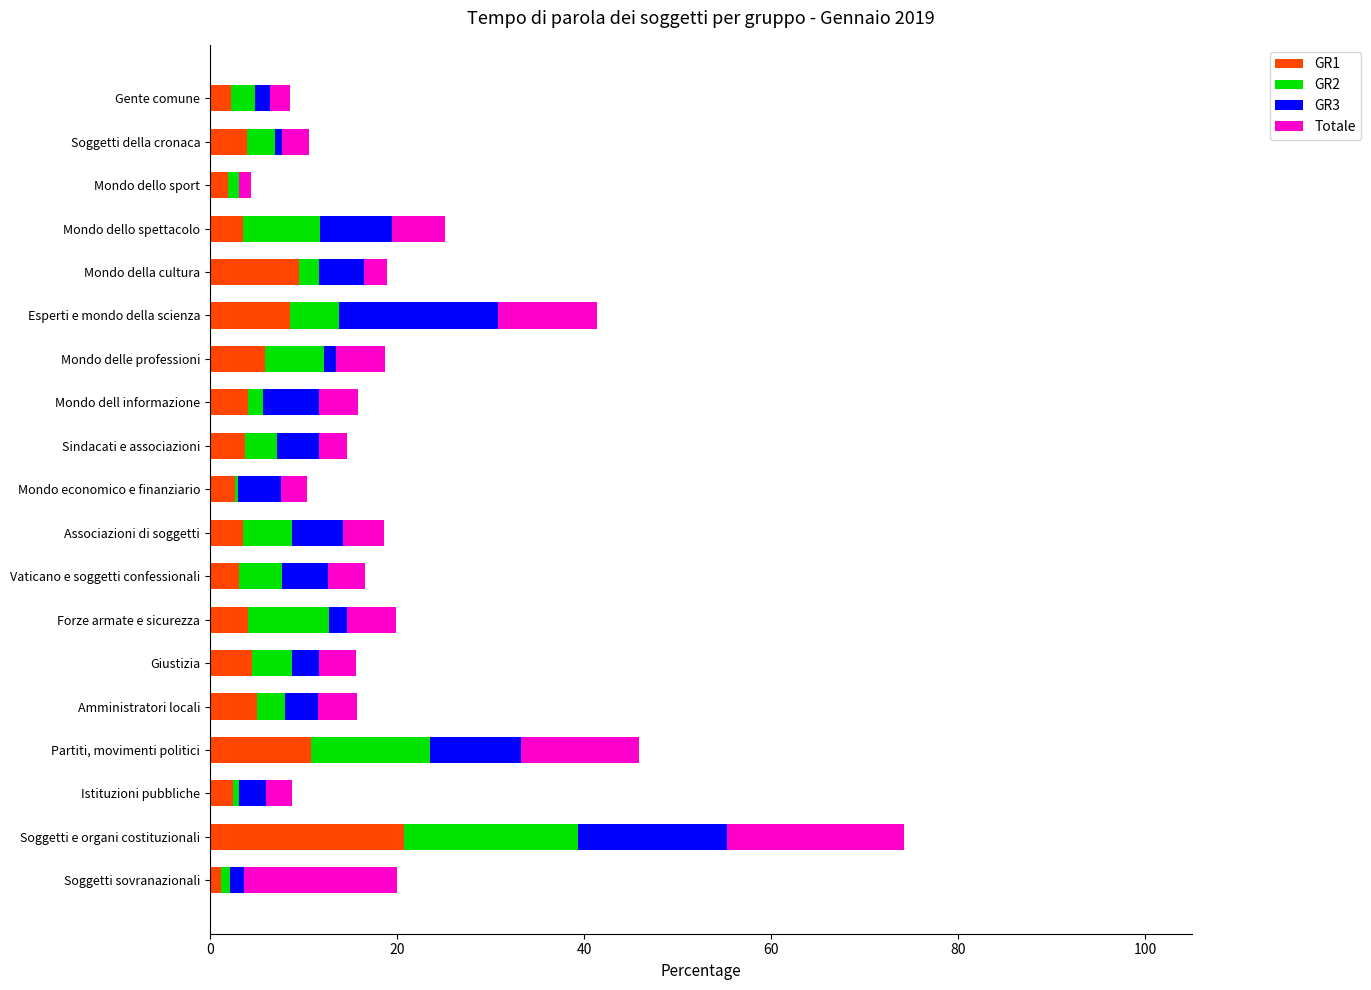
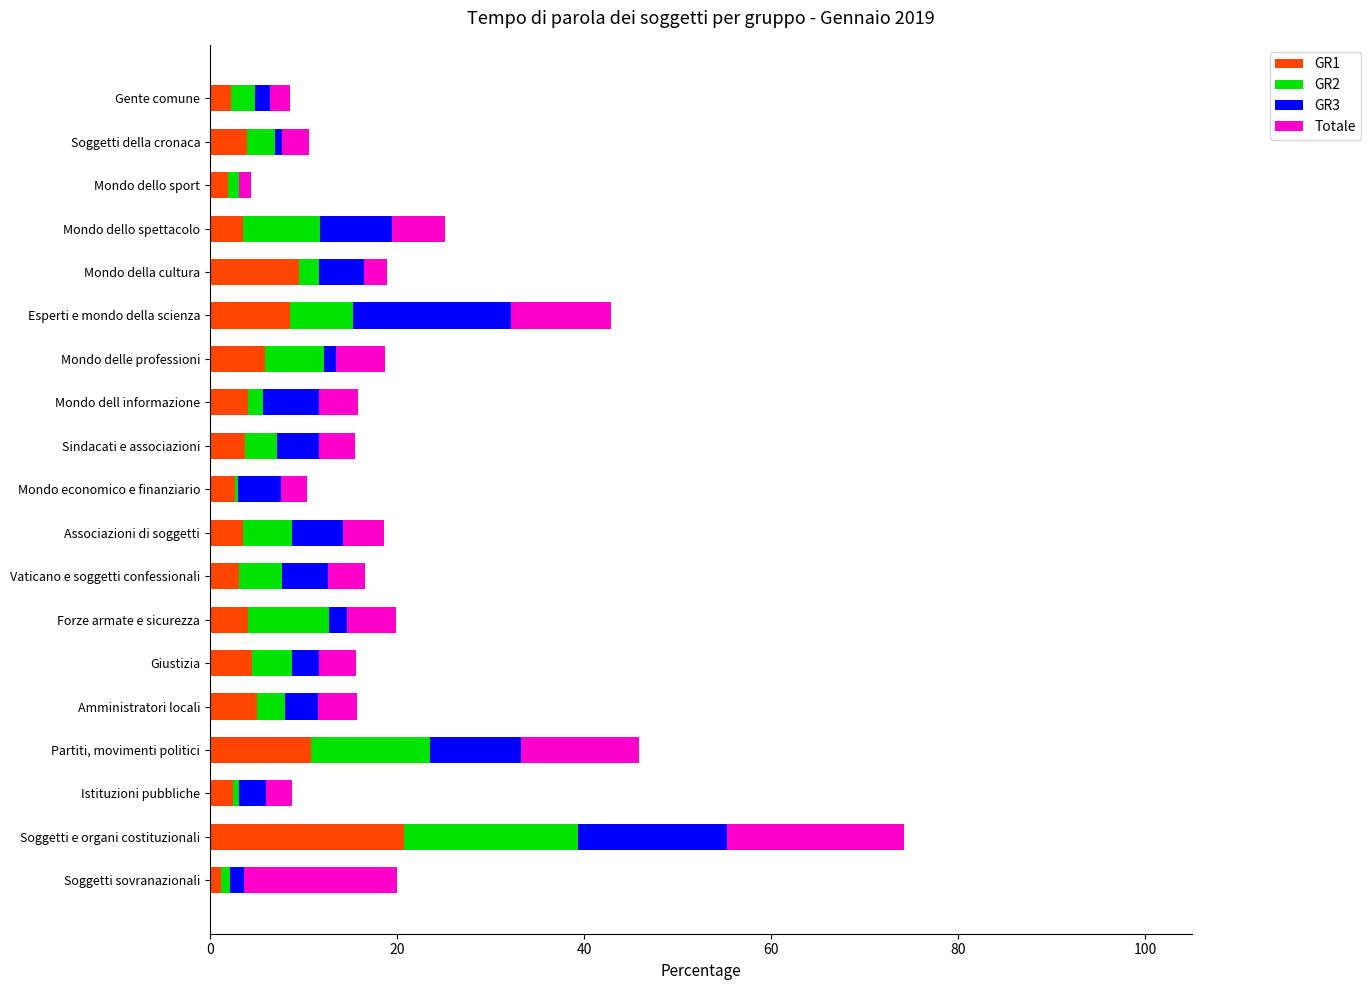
GR2, Esperti e mondo della scienza: 5 -> 7
Totale, Sindacati e associazioni: 3 -> 4
